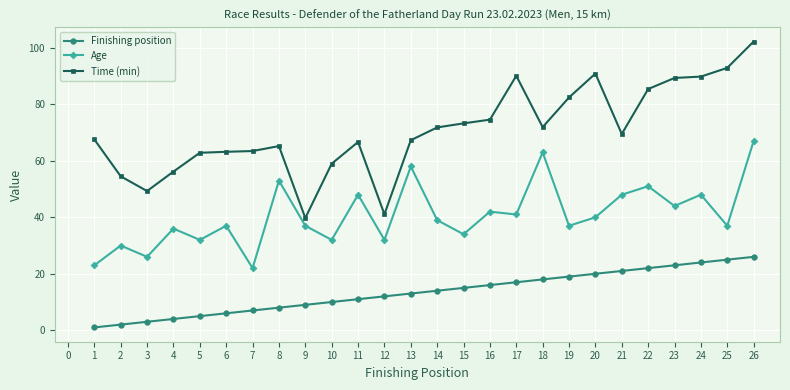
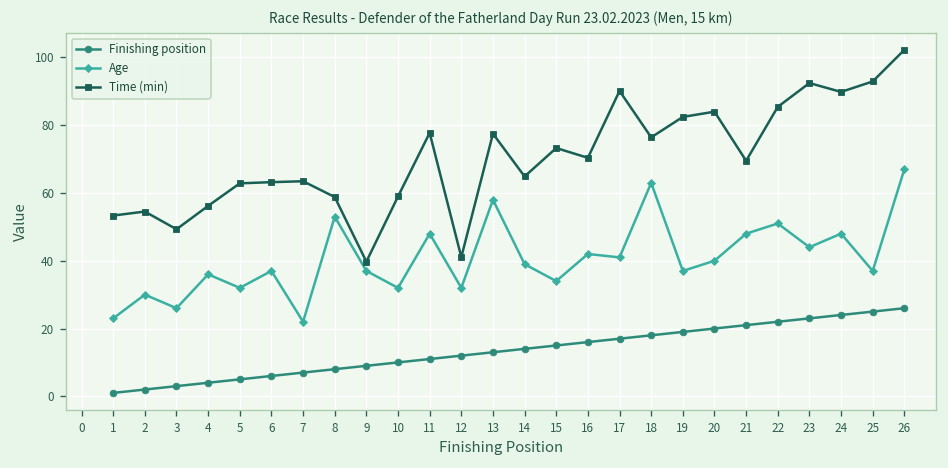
Time (min), 1: 68 -> 53
Time (min), 8: 65 -> 59
Time (min), 11: 67 -> 78
Time (min), 13: 67 -> 78
Time (min), 14: 72 -> 65
Time (min), 16: 75 -> 70
Time (min), 18: 72 -> 76
Time (min), 20: 91 -> 84
Time (min), 23: 89 -> 92
